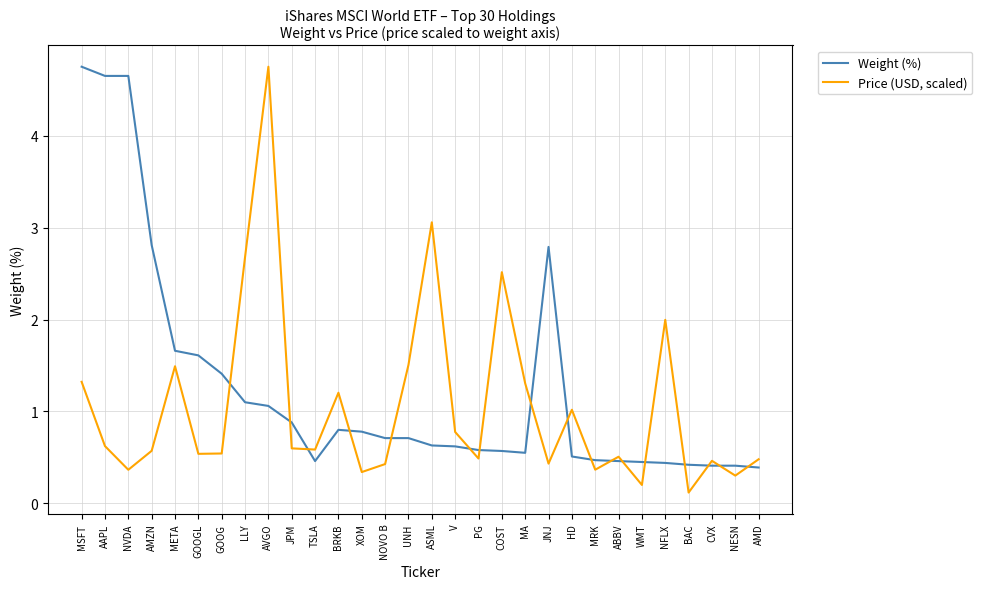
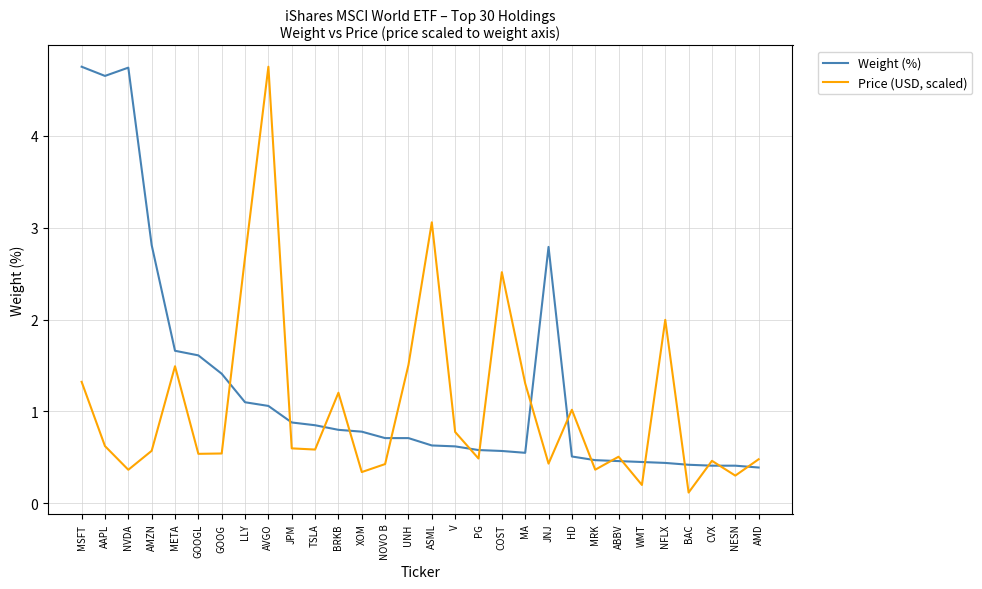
Weight (%), NVDA: 4.65 -> 4.74
Weight (%), TSLA: 0.5 -> 0.9
